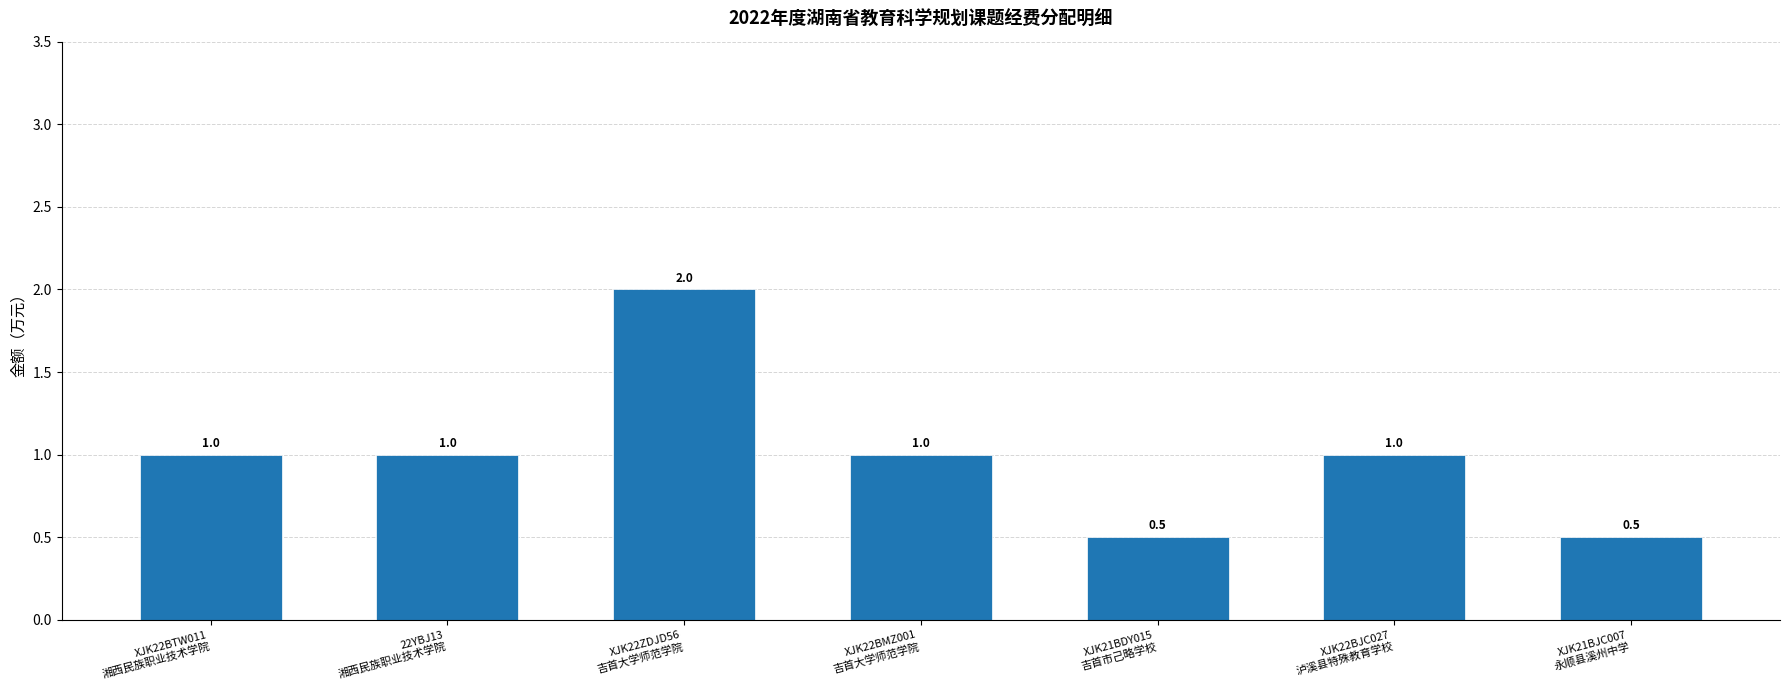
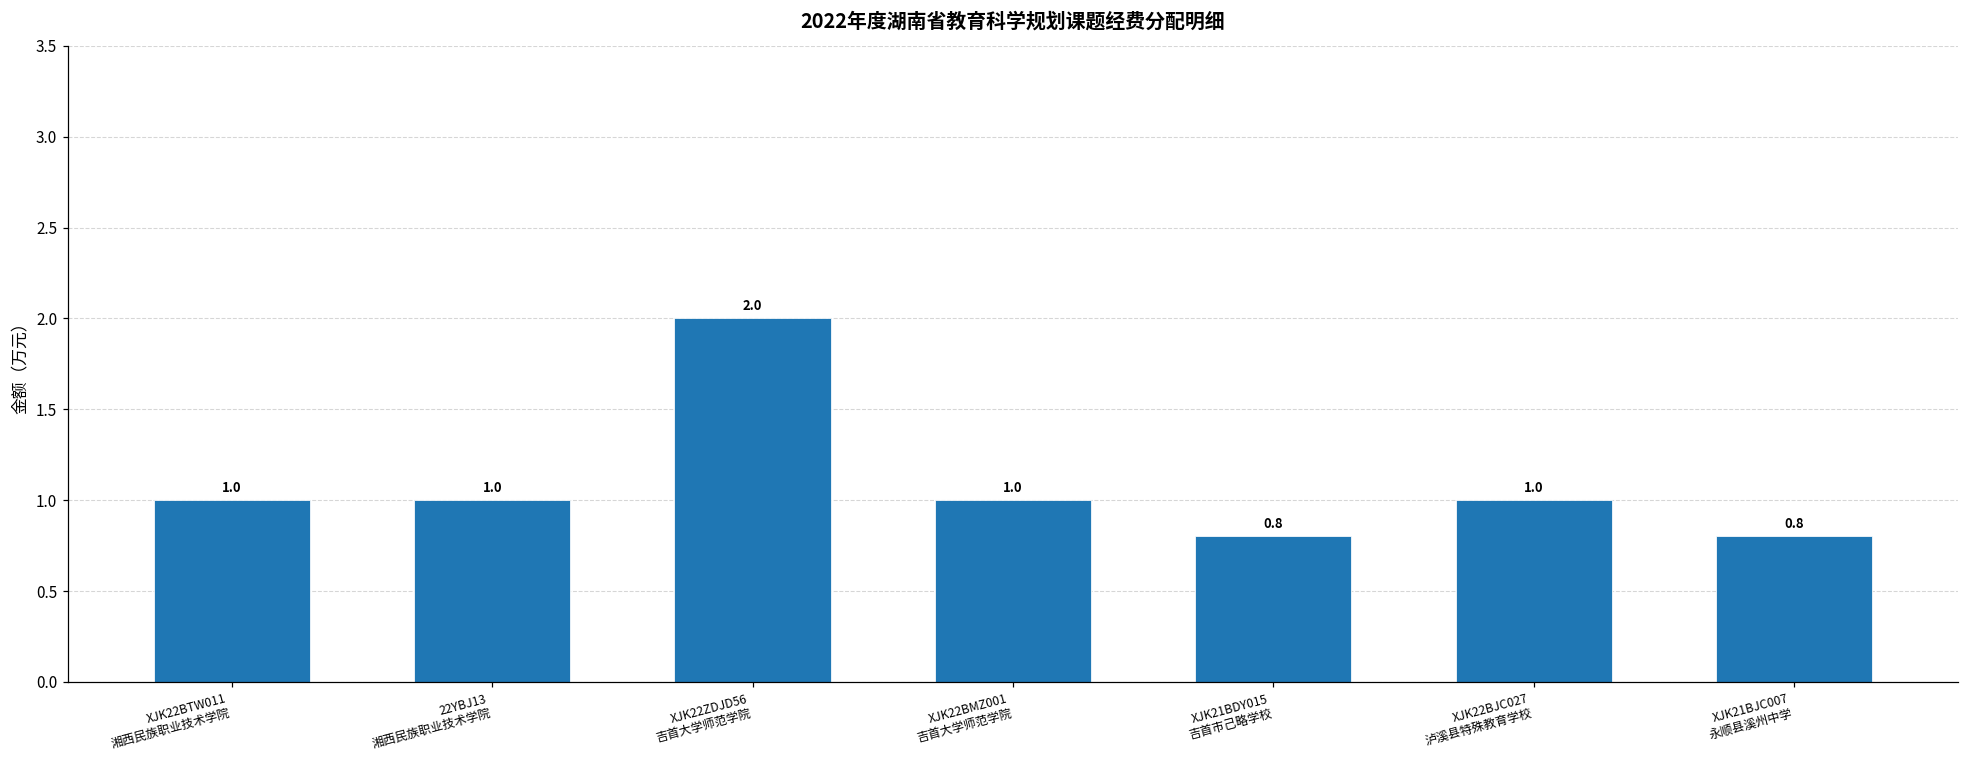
XJK21BDY015 吉首市己略学校: 0.5 -> 0.8
XJK21BJC007 永顺县溪州中学: 0.5 -> 0.8
